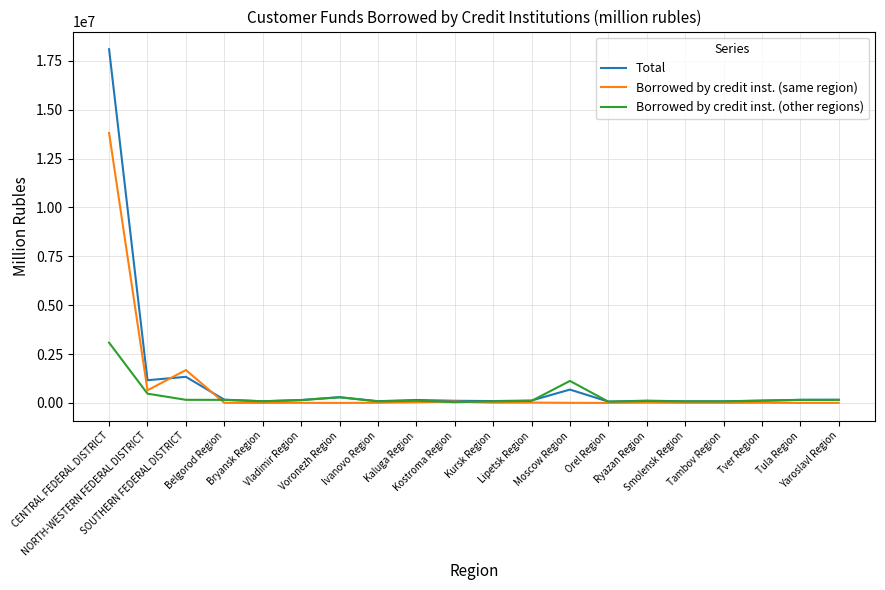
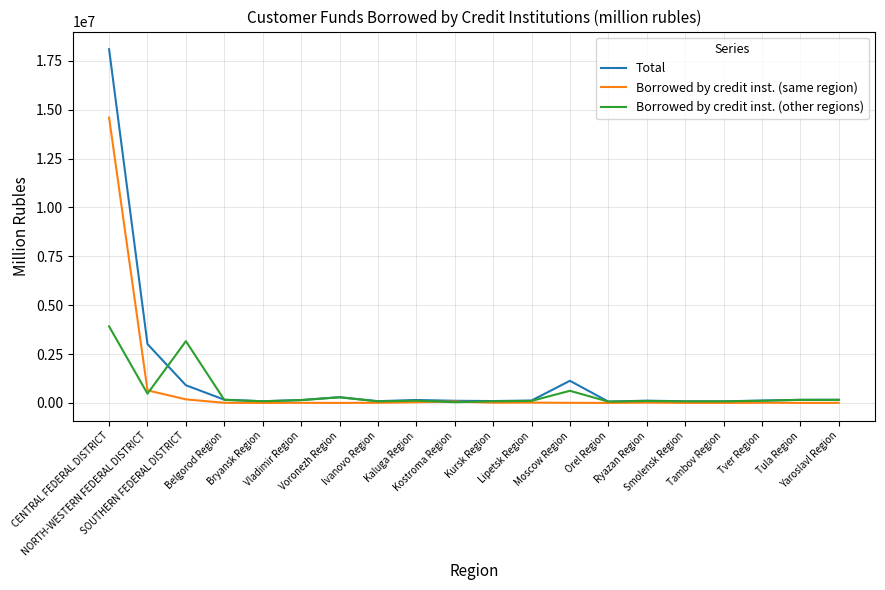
Borrowed by credit inst. (same region), CENTRAL FEDERAL DISTRICT: 13800000 -> 14600000
Borrowed by credit inst. (other regions), CENTRAL FEDERAL DISTRICT: 3100000 -> 3900000
Total, NORTH-WESTERN FEDERAL DISTRICT: 1200000 -> 3000000
Total, SOUTHERN FEDERAL DISTRICT: 1300000 -> 900000
Borrowed by credit inst. (same region), SOUTHERN FEDERAL DISTRICT: 1700000 -> 200000
Borrowed by credit inst. (other regions), SOUTHERN FEDERAL DISTRICT: 200000 -> 3200000
Total, Moscow Region: 700000 -> 1100000
Borrowed by credit inst. (other regions), Moscow Region: 1100000 -> 600000
